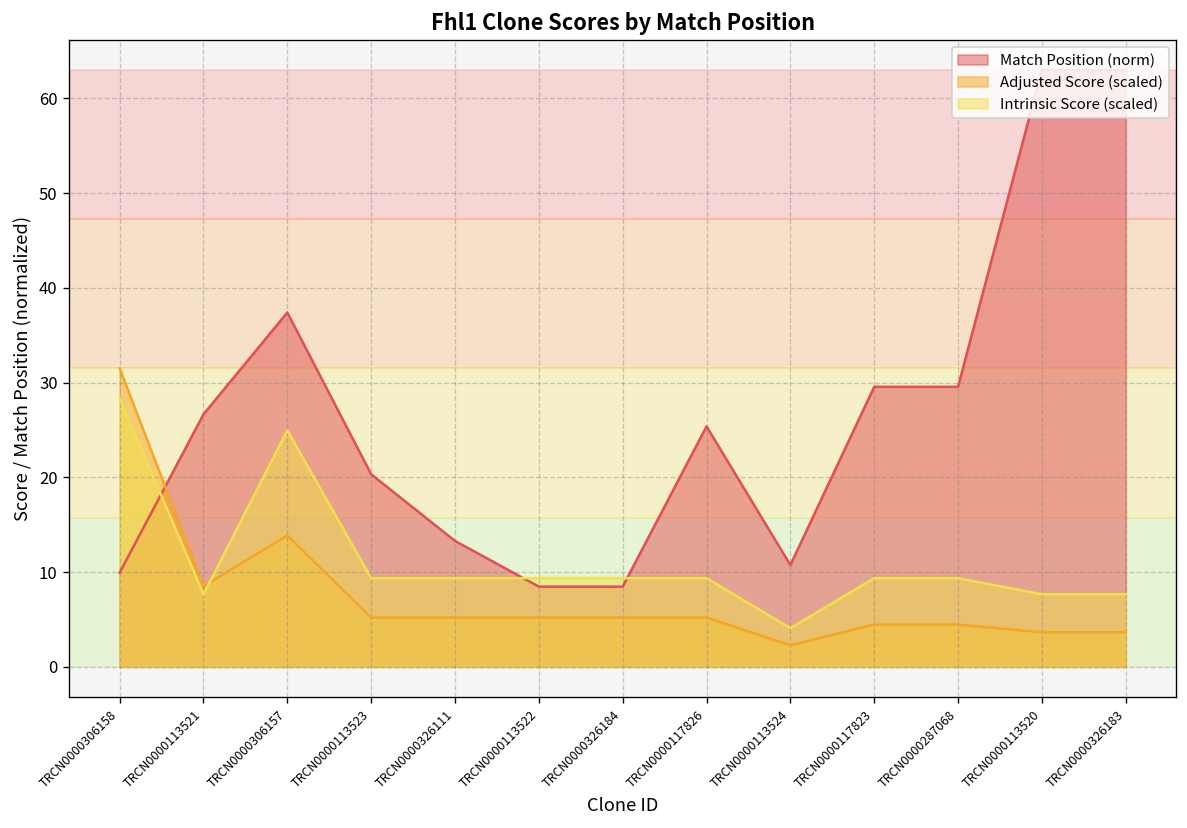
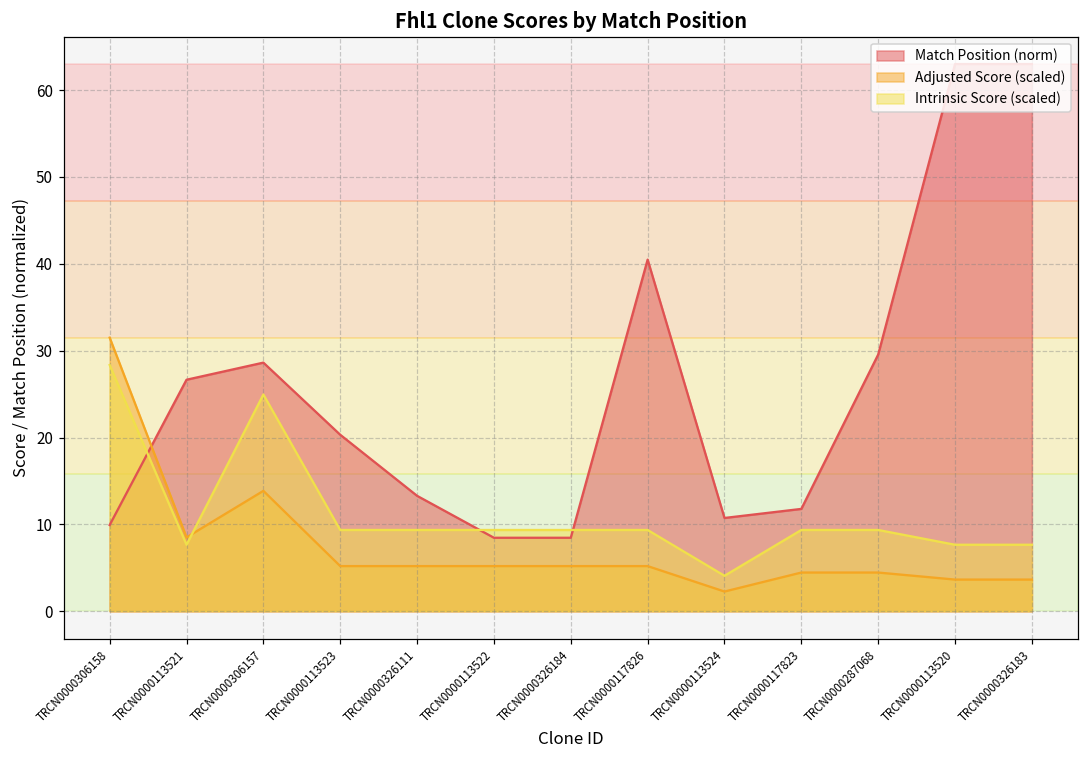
Match Position (norm), TRCN0000306157: 37 -> 29
Match Position (norm), TRCN0000117826: 25 -> 40
Match Position (norm), TRCN0000117823: 30 -> 12
